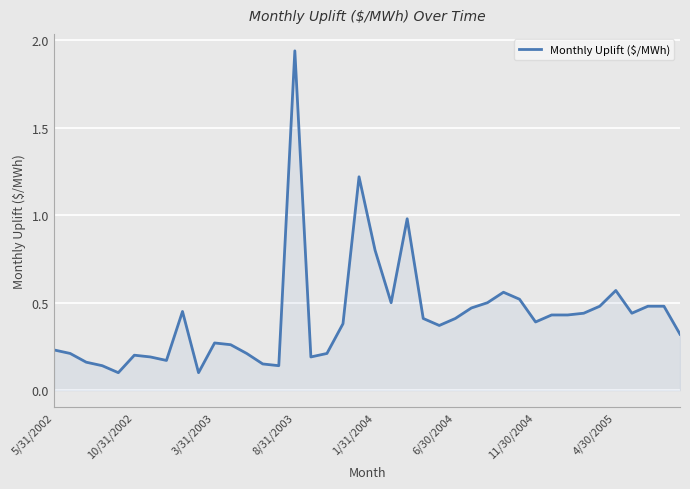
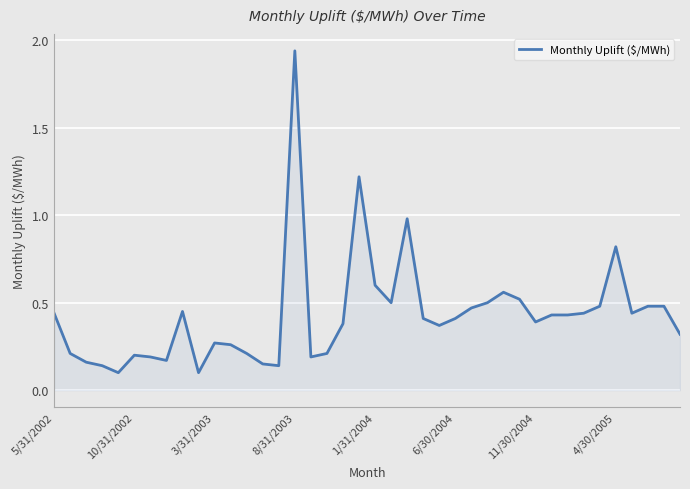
5/31/2002: 0.23 -> 0.44
1/31/2004: 0.8 -> 0.6
4/30/2005: 0.57 -> 0.82
